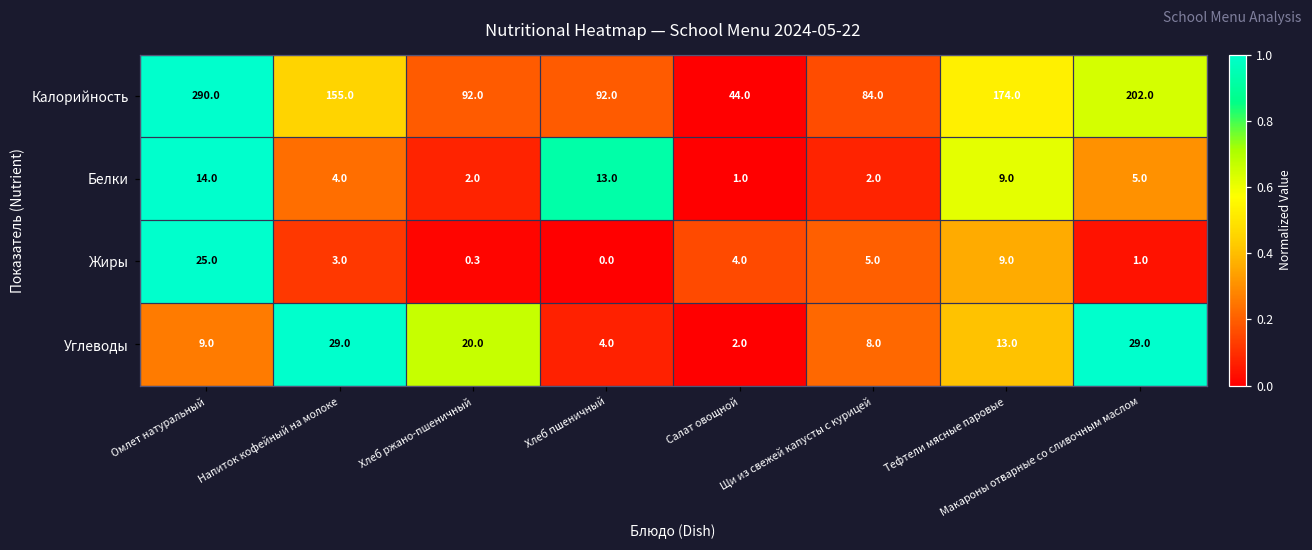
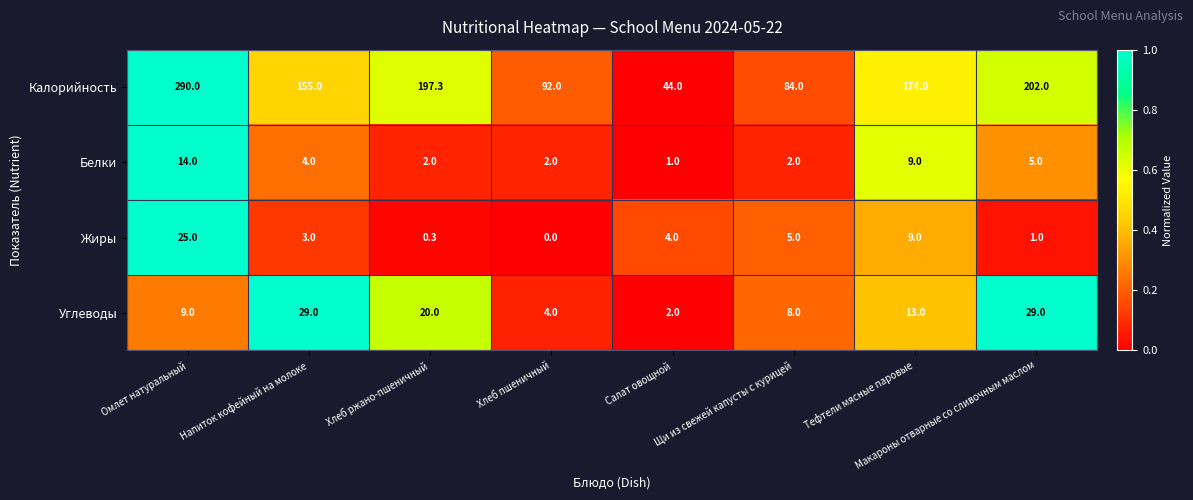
Калорийность, Хлеб ржано-пшеничный: 92.0 -> 197.3
Белки, Хлеб пшеничный: 13.0 -> 2.0
